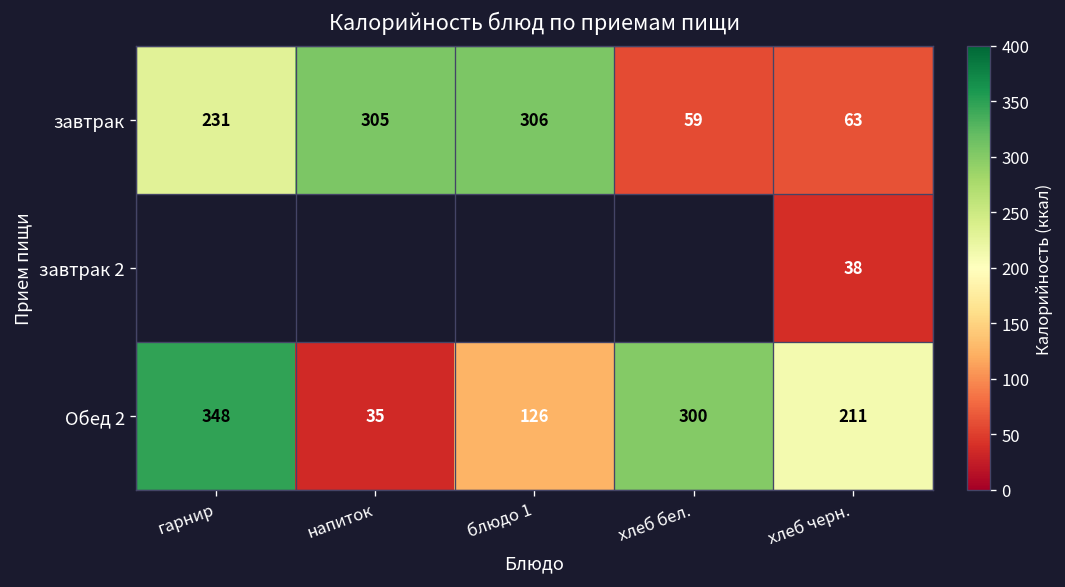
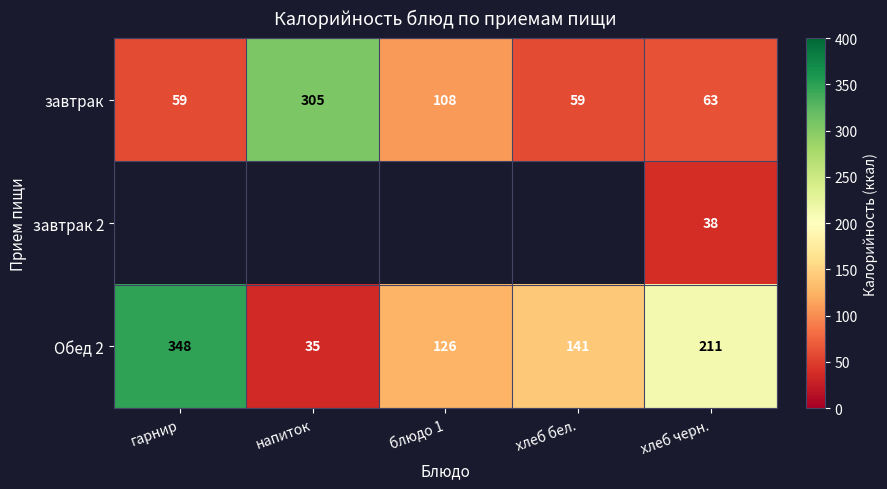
завтрак, гарнир: 231 -> 59
завтрак, блюдо 1: 306 -> 108
Обед 2, хлеб бел.: 300 -> 141
